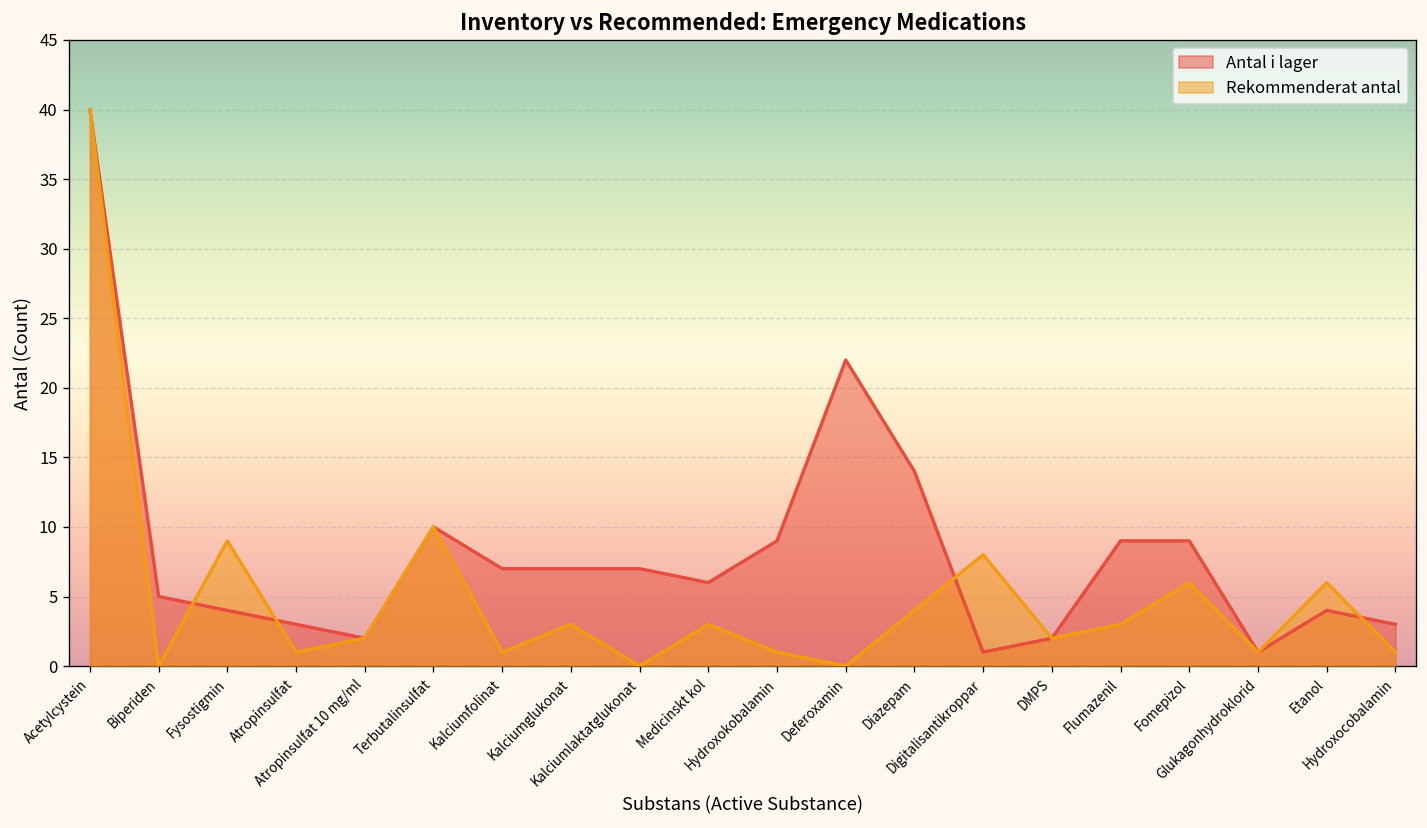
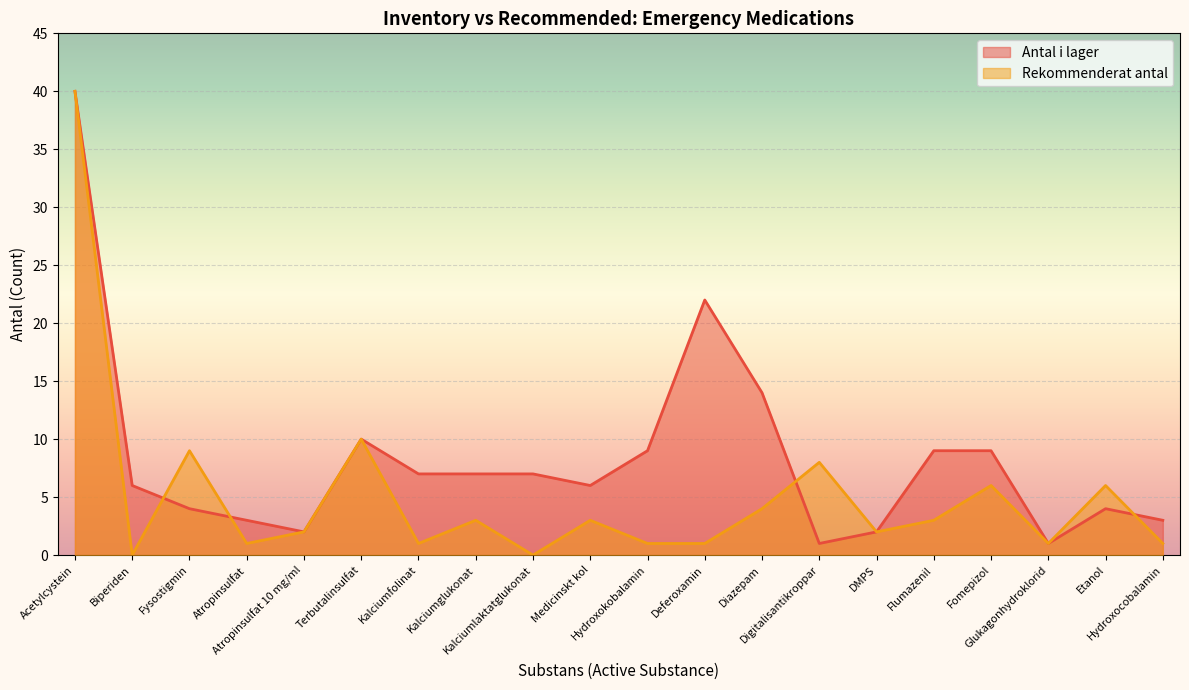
Antal i lager, Biperiden: 5 -> 6
Rekommenderat antal, Deferoxamin: 0 -> 1
